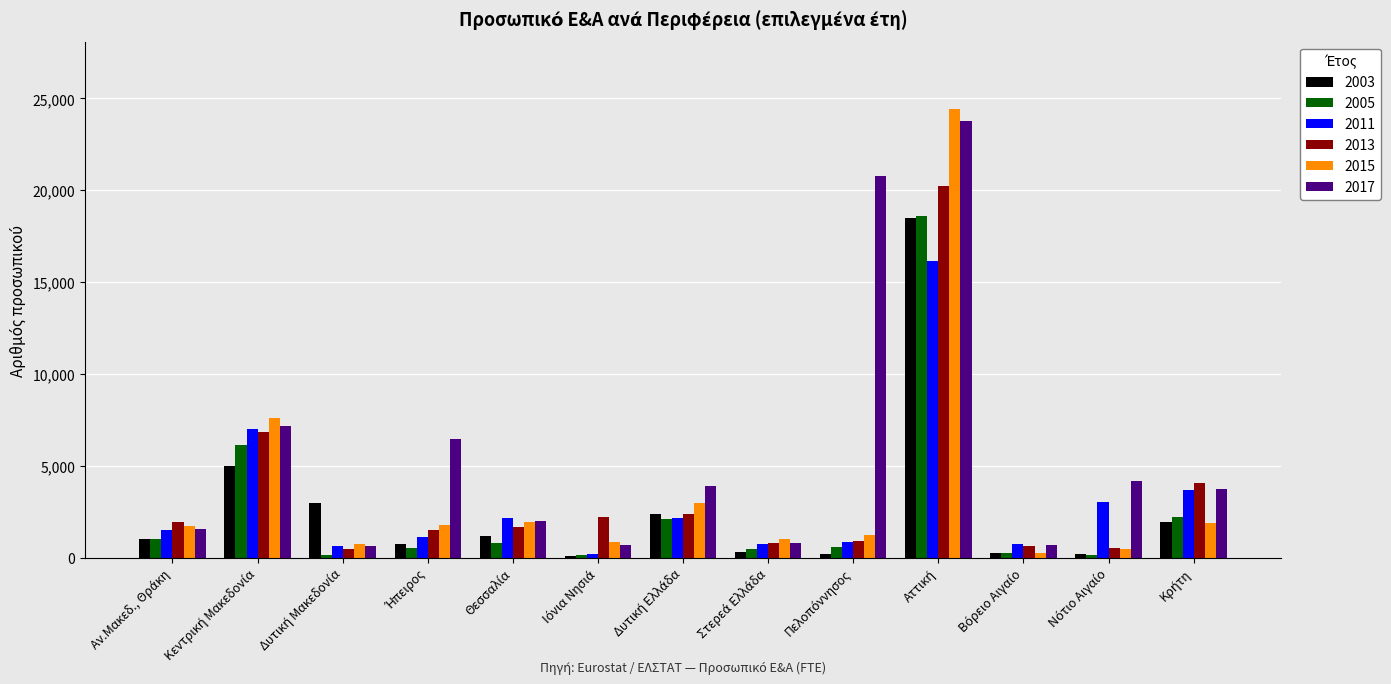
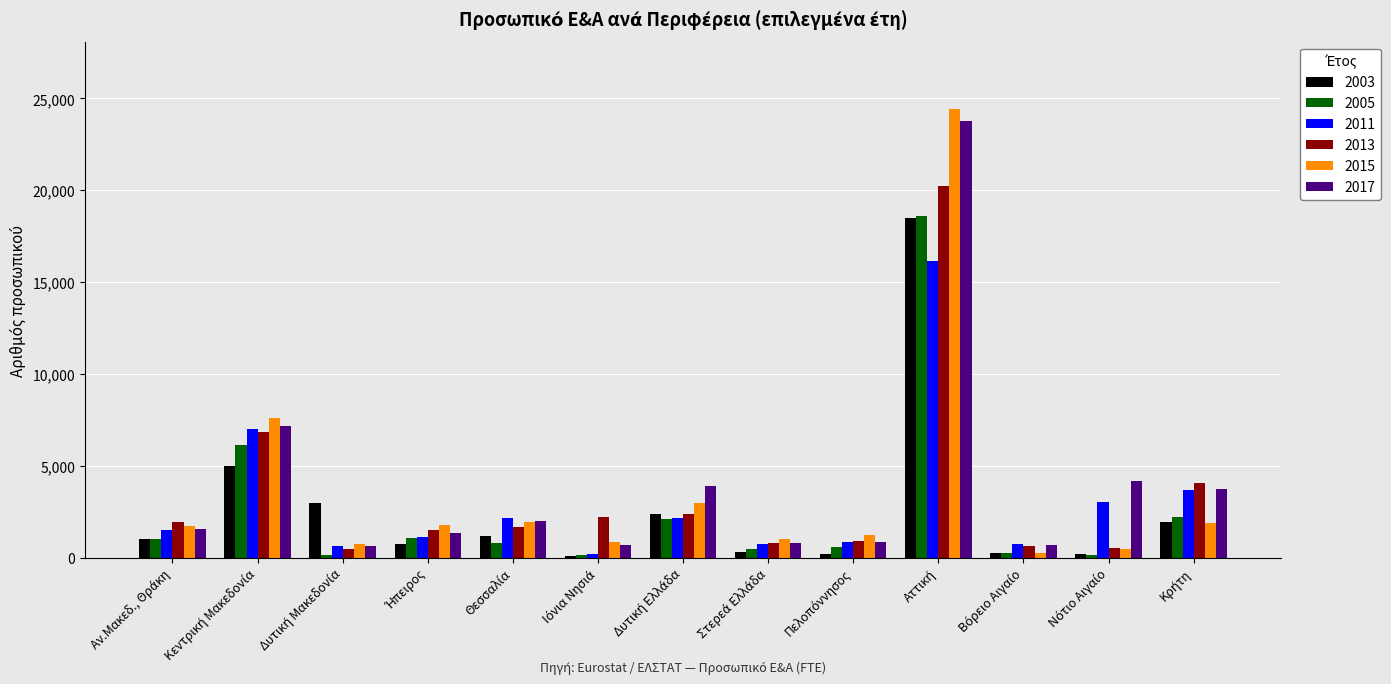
2005, Ήπειρος: 500 -> 1,000
2017, Ήπειρος: 6,500 -> 1,300
2017, Πελοπόννησος: 20,800 -> 900
